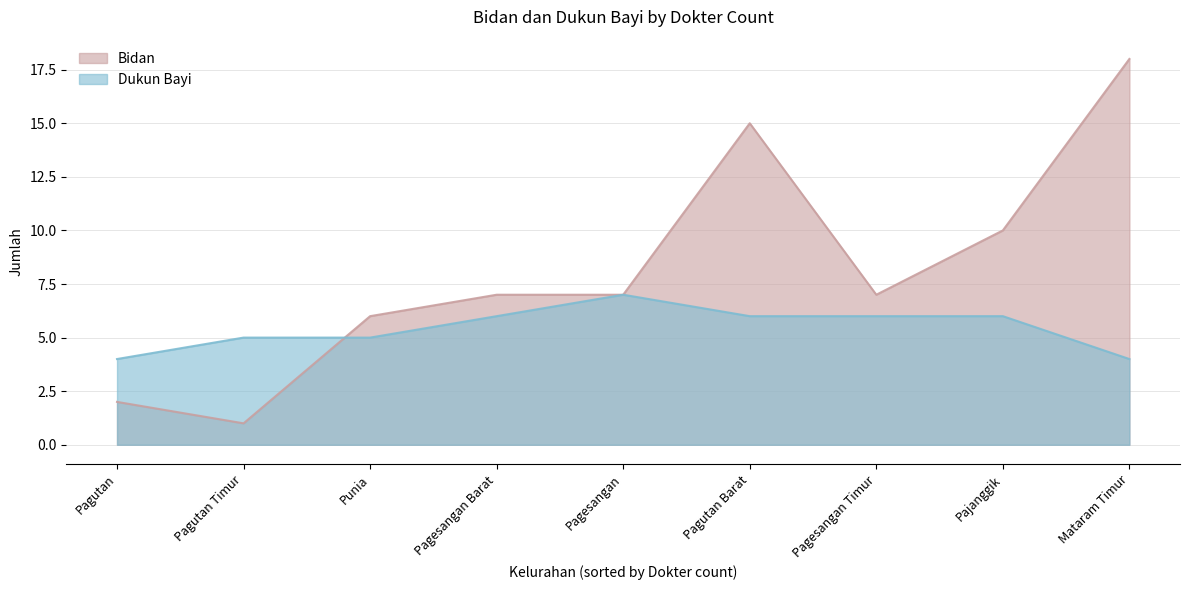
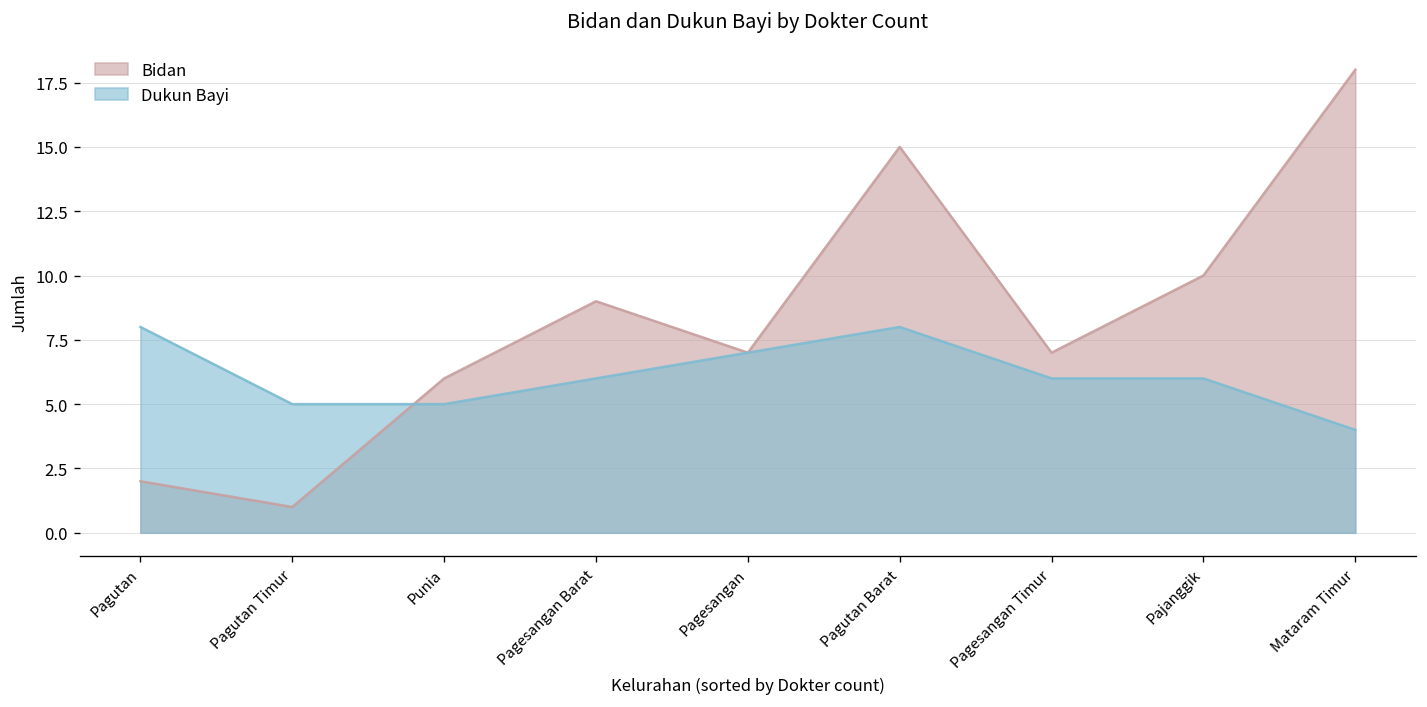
Dukun Bayi, Pagutan: 4 -> 8
Bidan, Pagesangan Barat: 7 -> 9
Dukun Bayi, Pagutan Barat: 6 -> 8
